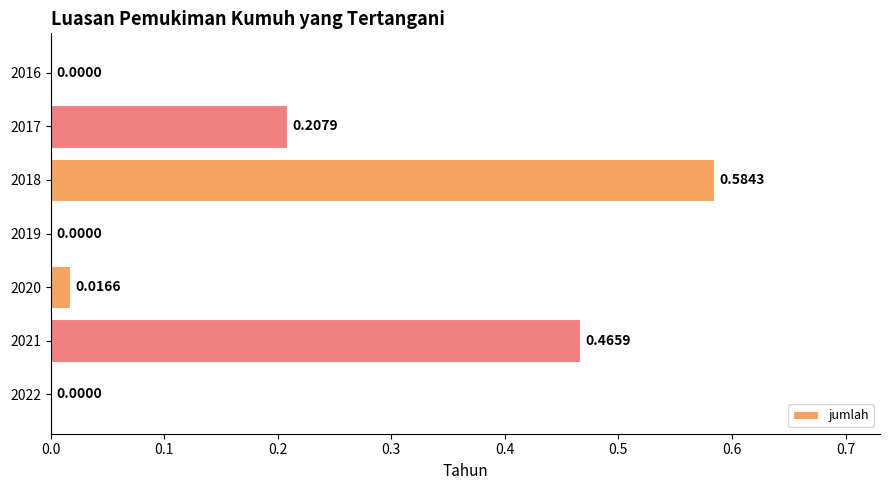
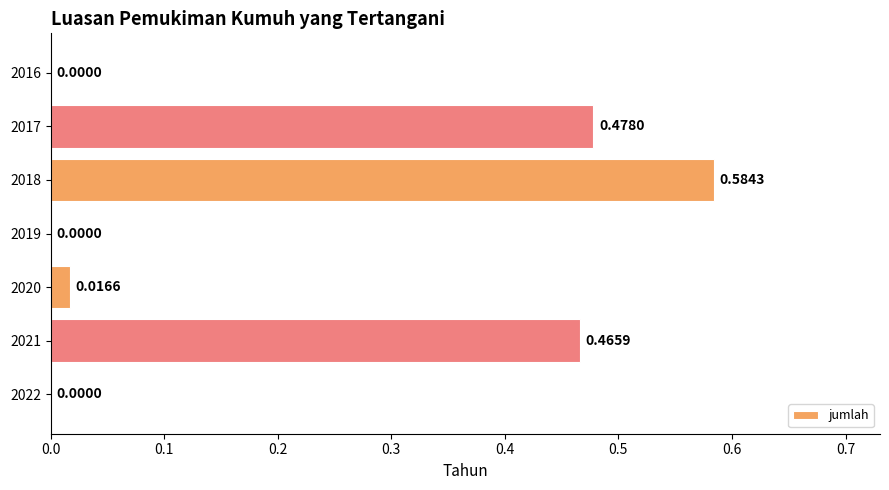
2017: 0.2079 -> 0.4780
